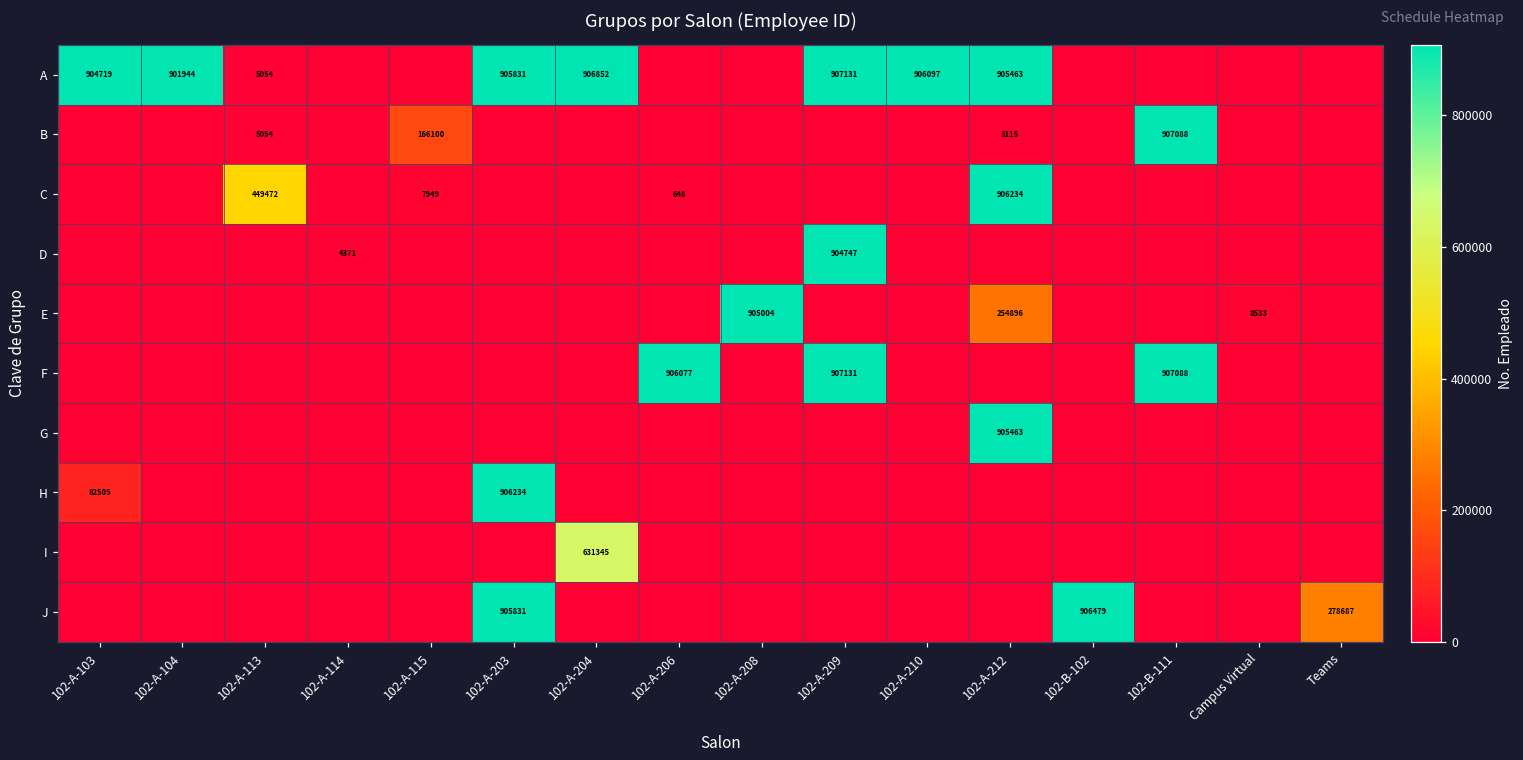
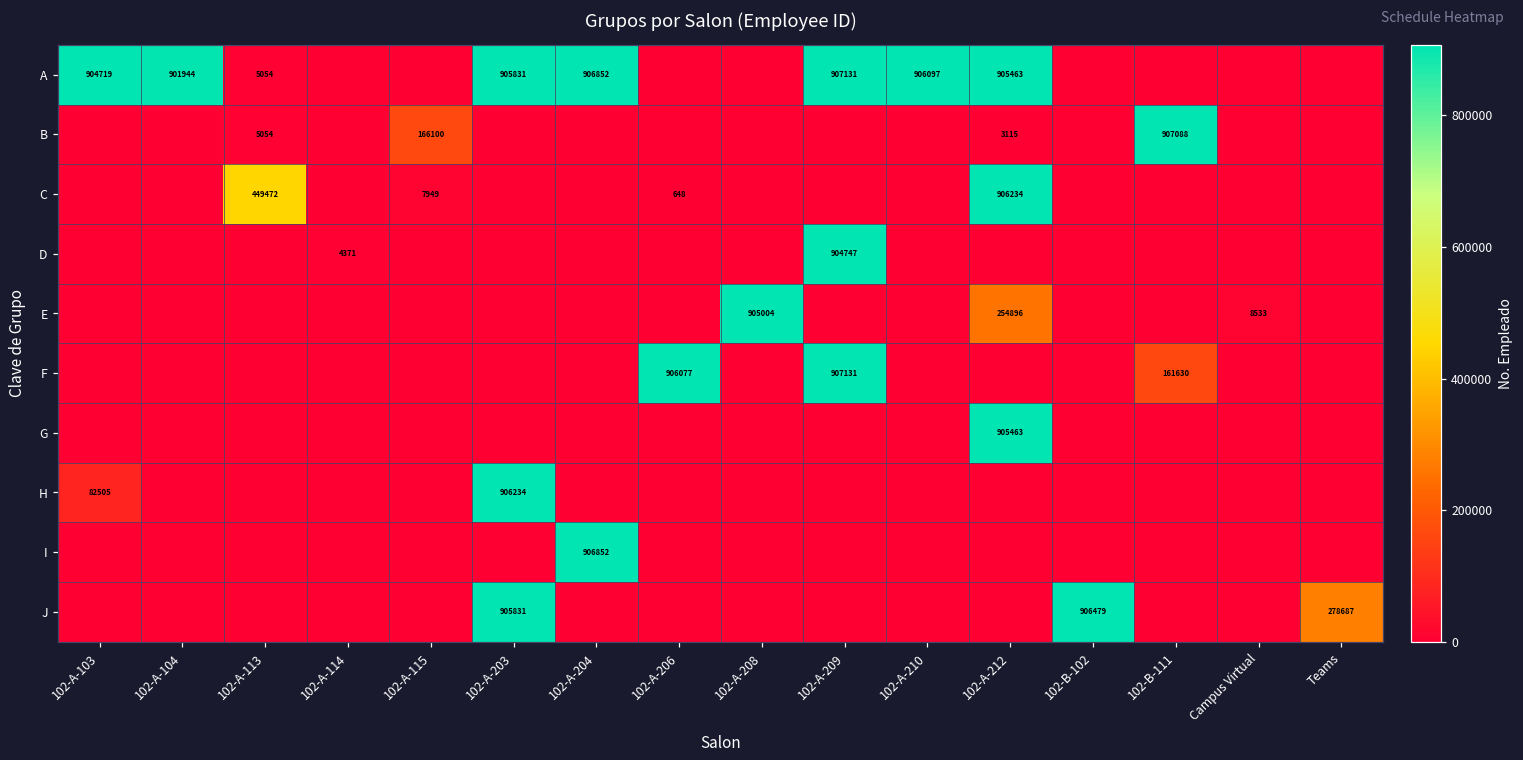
F, 102-B-111: 907088 -> 161630
I, 102-A-204: 631345 -> 906852
